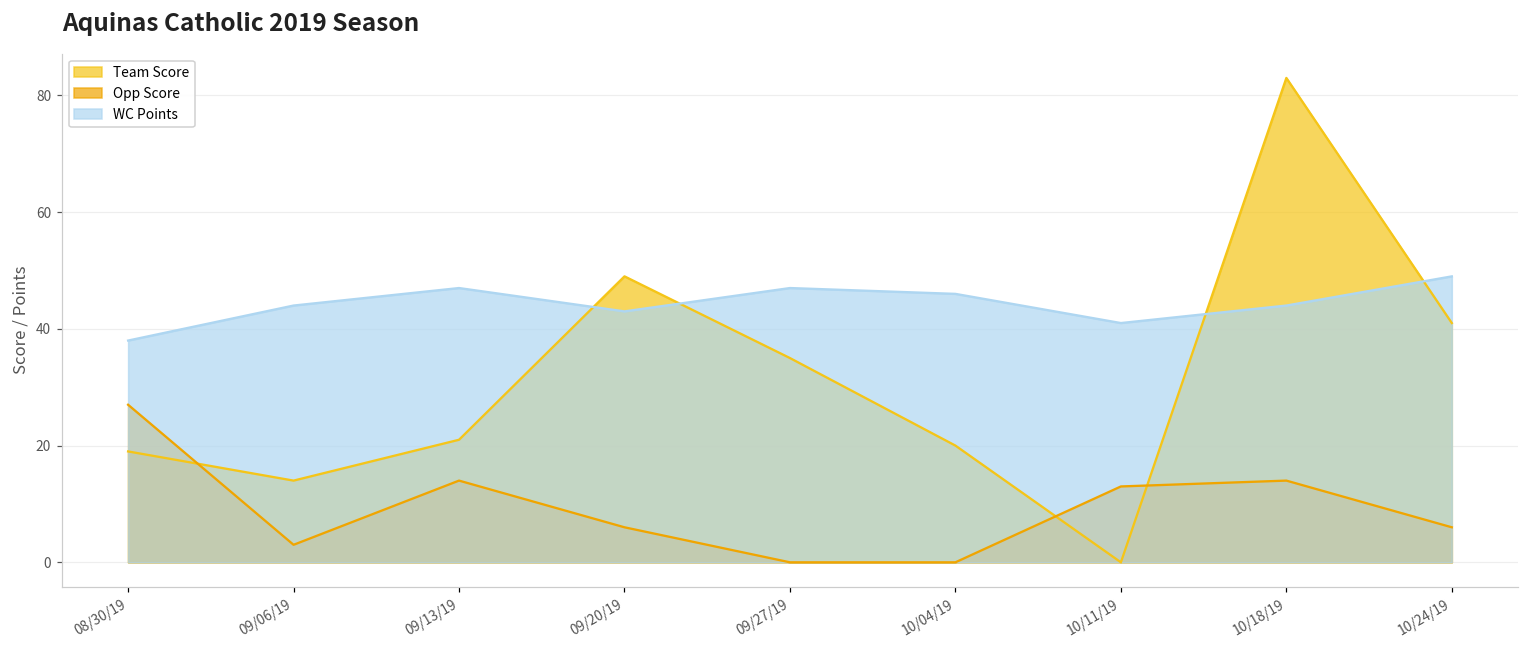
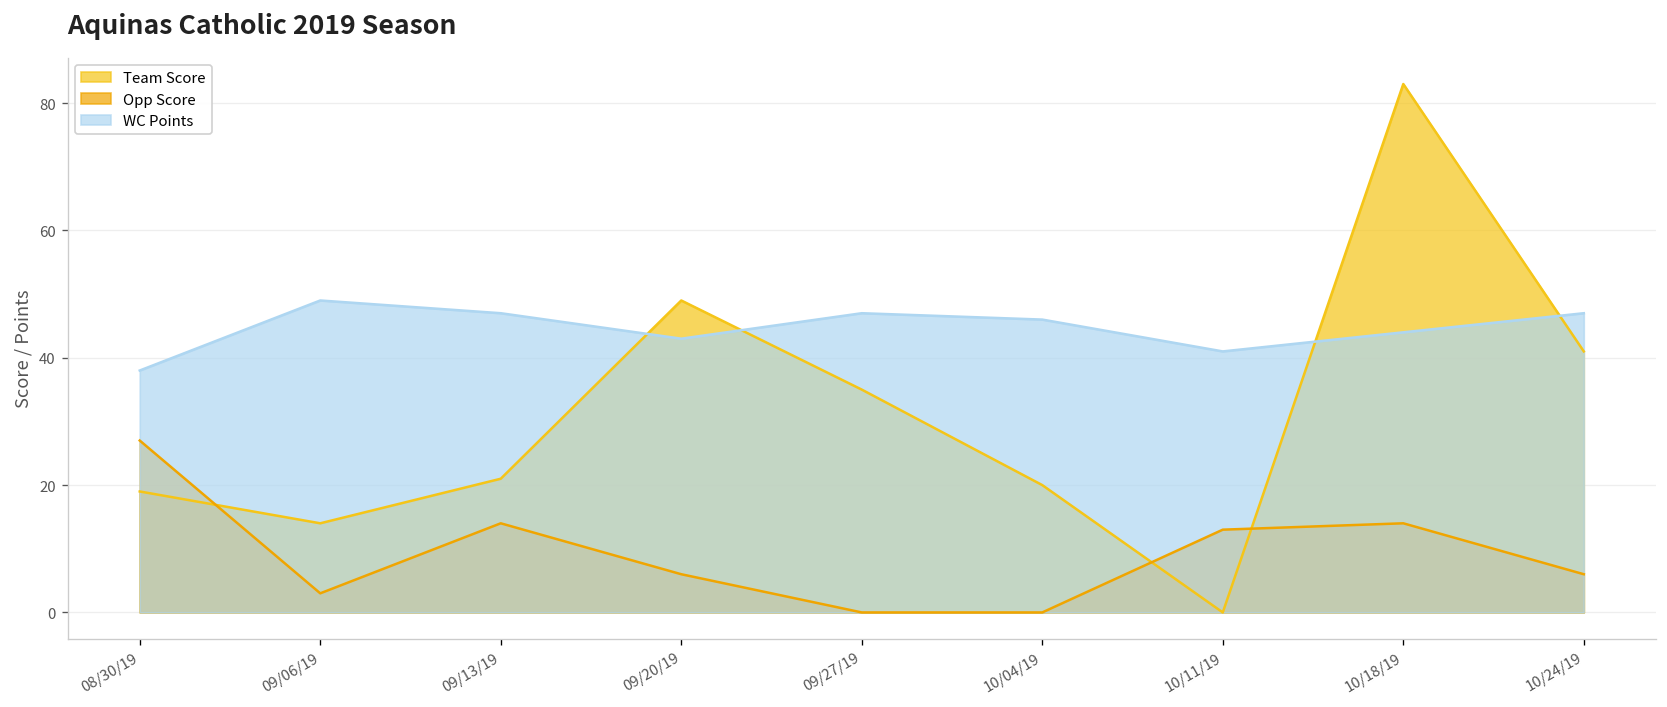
WC Points, 09/06/19: 44 -> 49
WC Points, 10/24/19: 49 -> 47
